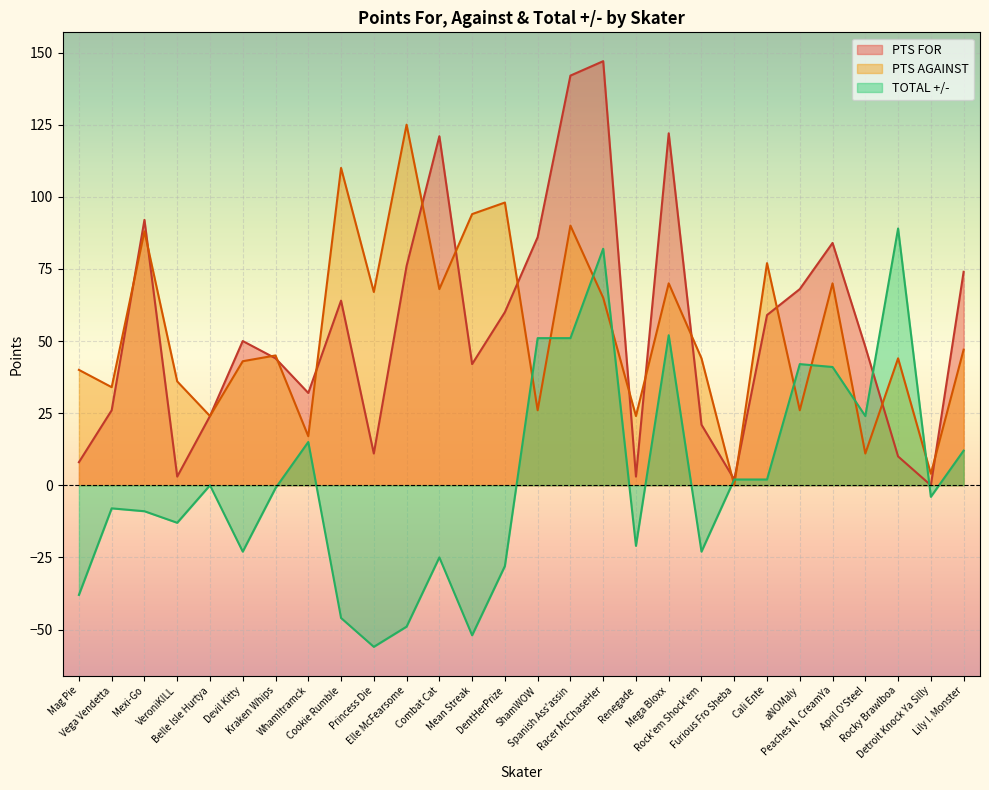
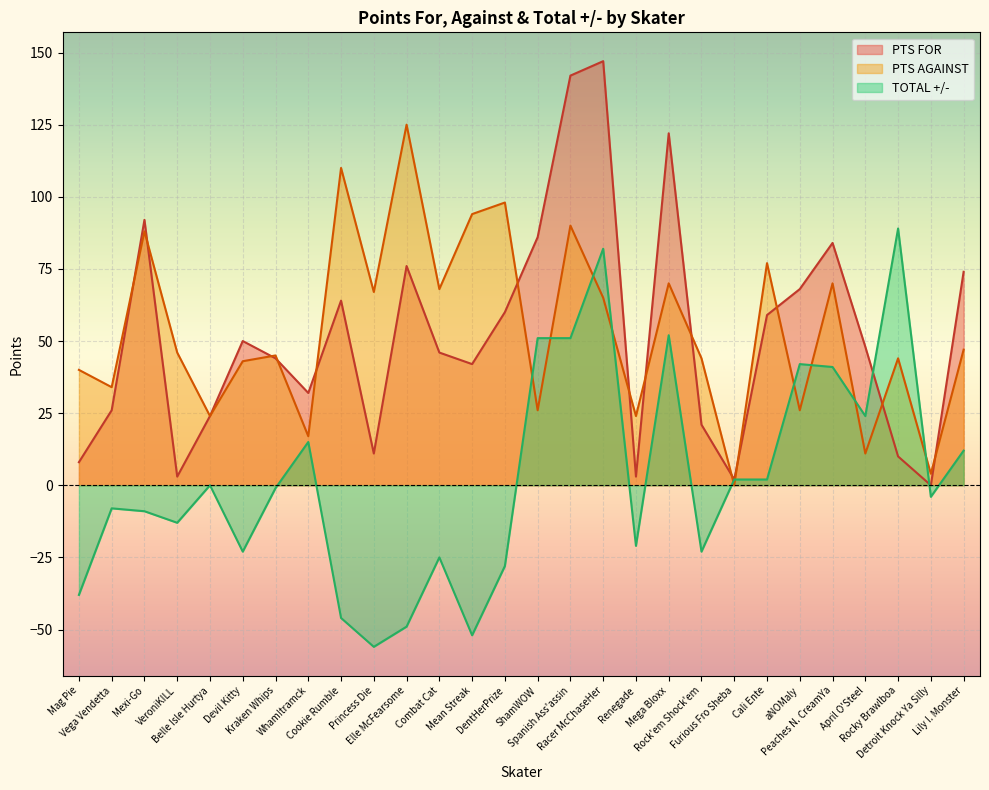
PTS AGAINST, VeroniKILL: 36 -> 46
PTS FOR, Combat Cat: 121 -> 46
